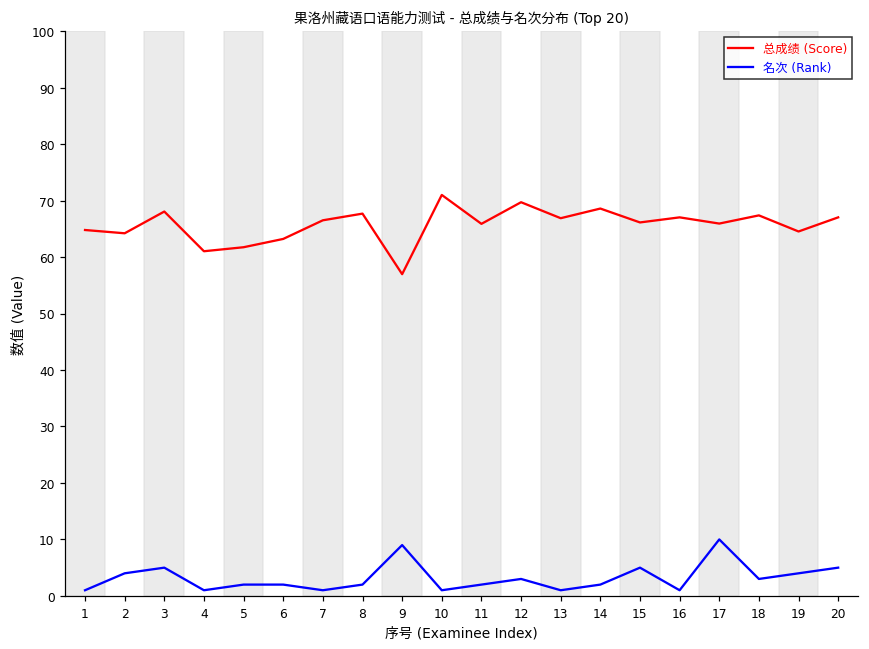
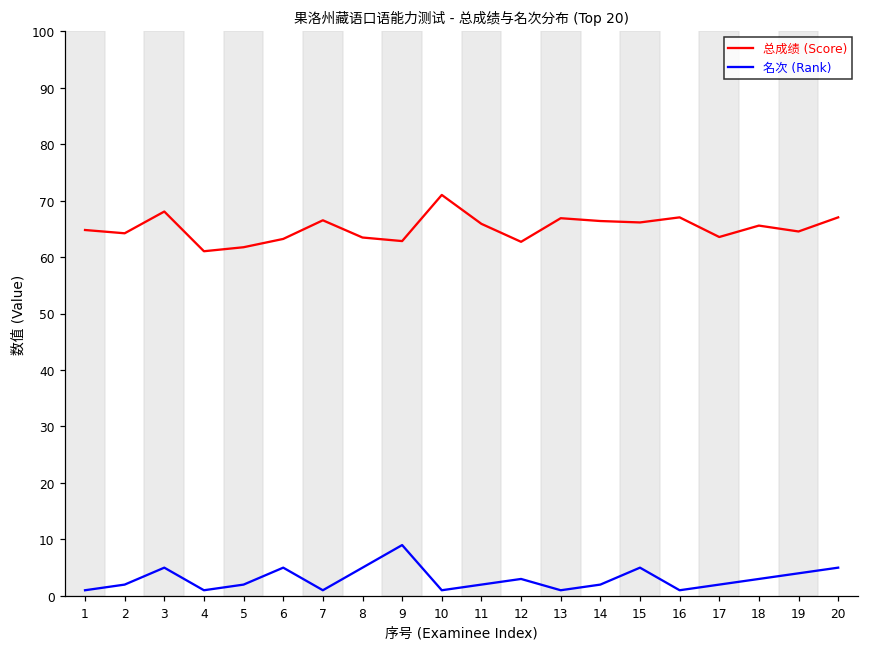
名次 (Rank), 2: 4 -> 2
名次 (Rank), 6: 2 -> 5
总成绩 (Score), 8: 68 -> 63
名次 (Rank), 8: 2 -> 5
总成绩 (Score), 9: 57 -> 63
总成绩 (Score), 12: 70 -> 63
总成绩 (Score), 14: 69 -> 66
总成绩 (Score), 17: 66 -> 64
名次 (Rank), 17: 10 -> 2
总成绩 (Score), 18: 67 -> 66
